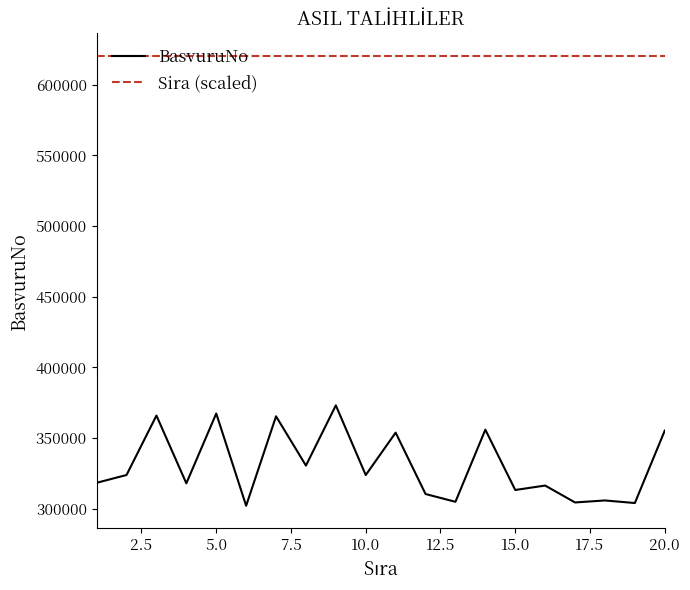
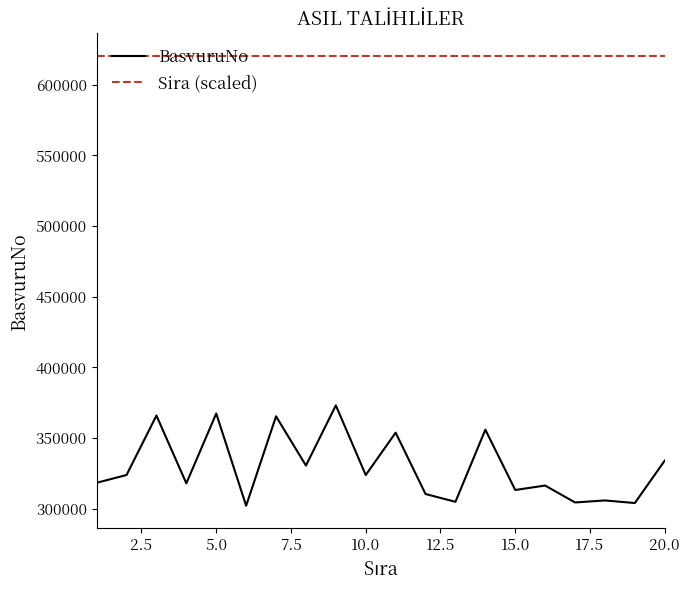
BasvuruNo, 20.0: 355000 -> 334000
